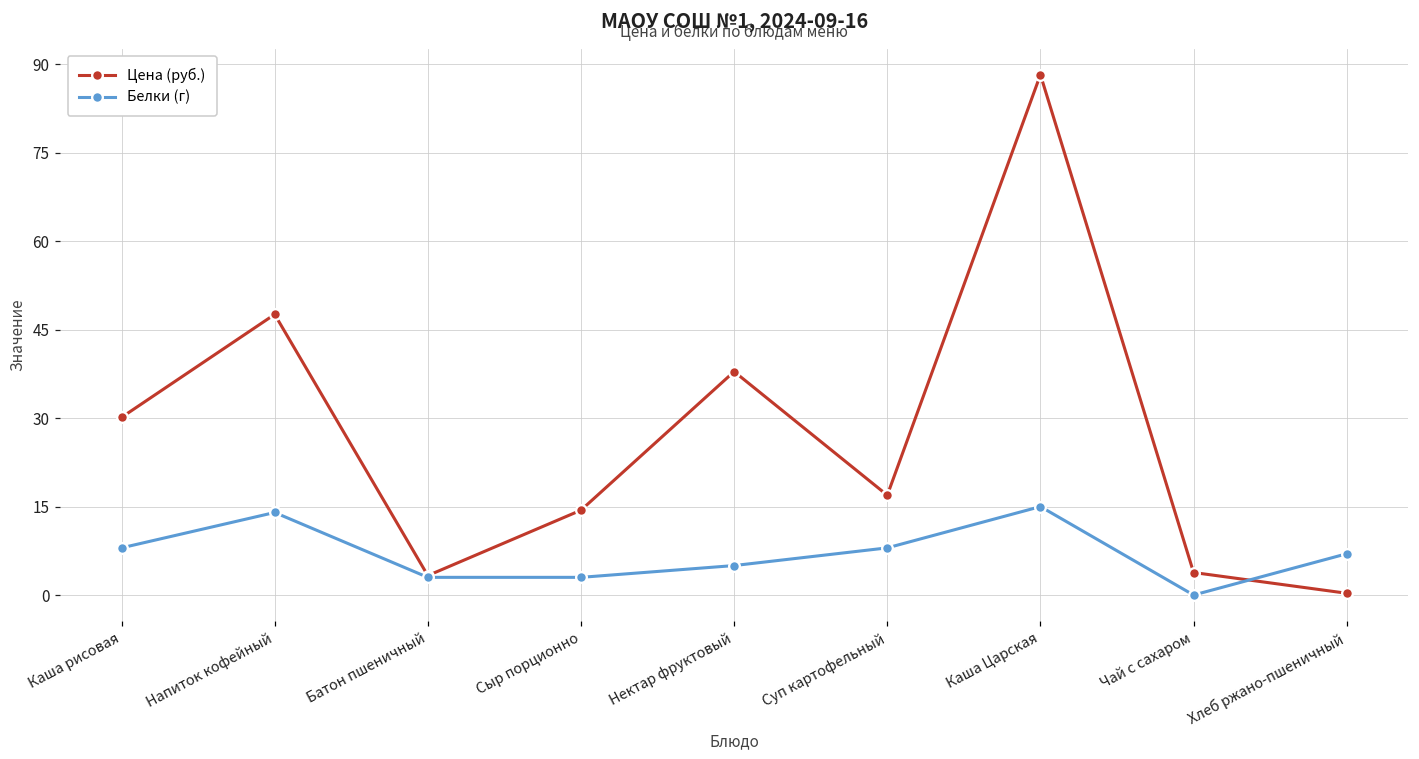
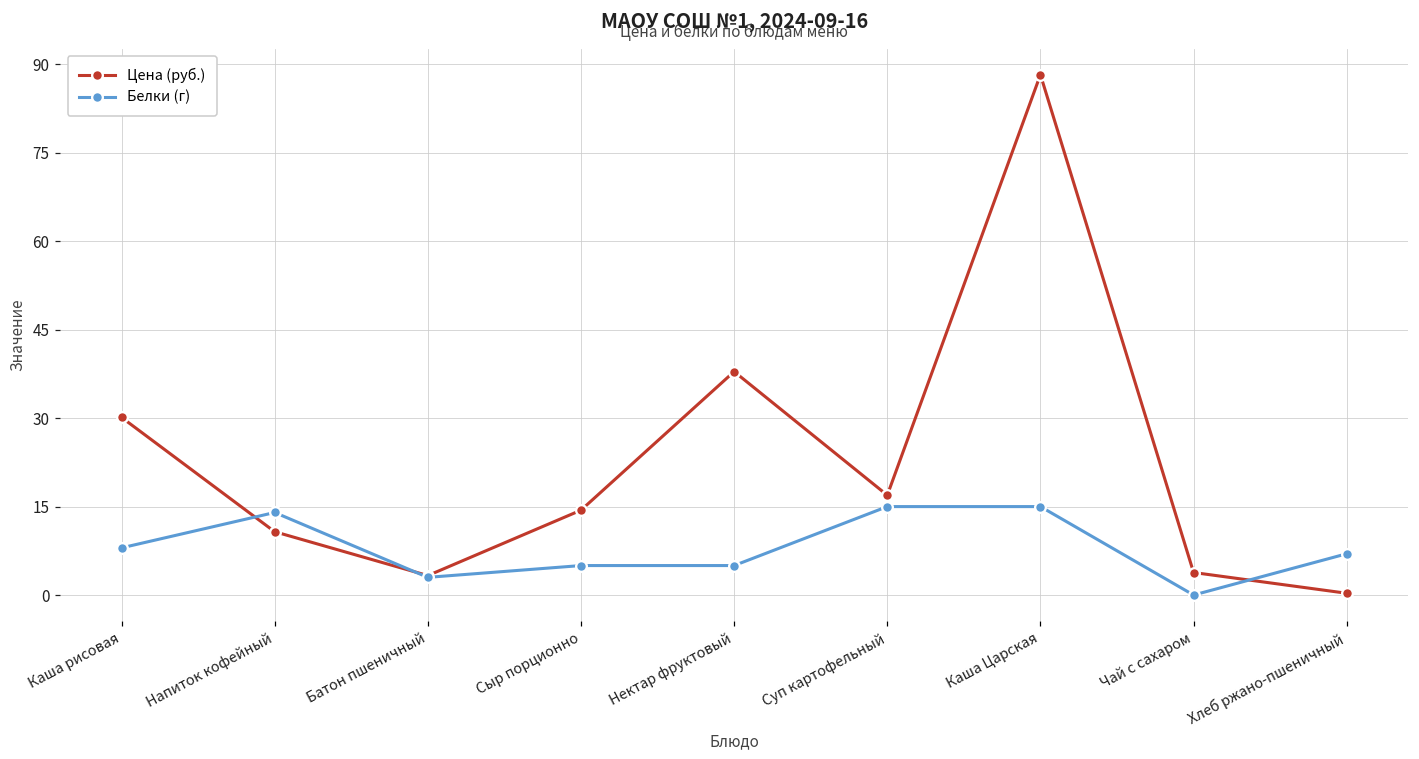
Цена (руб.), Напиток кофейный: 48 -> 11
Белки (г), Сыр порционно: 3 -> 5
Белки (г), Суп картофельный: 8 -> 15
